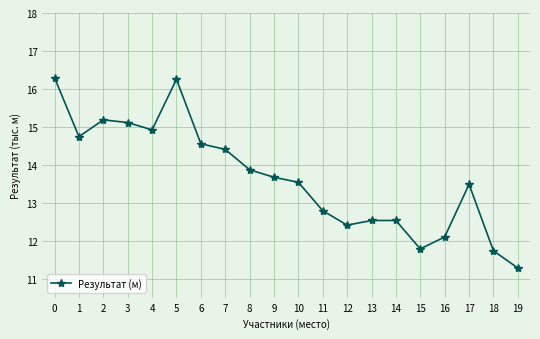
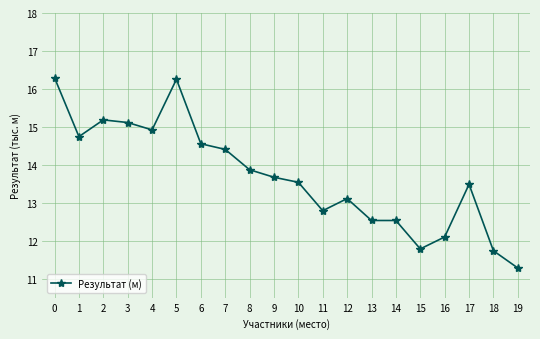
12: 12.4 -> 13.1
